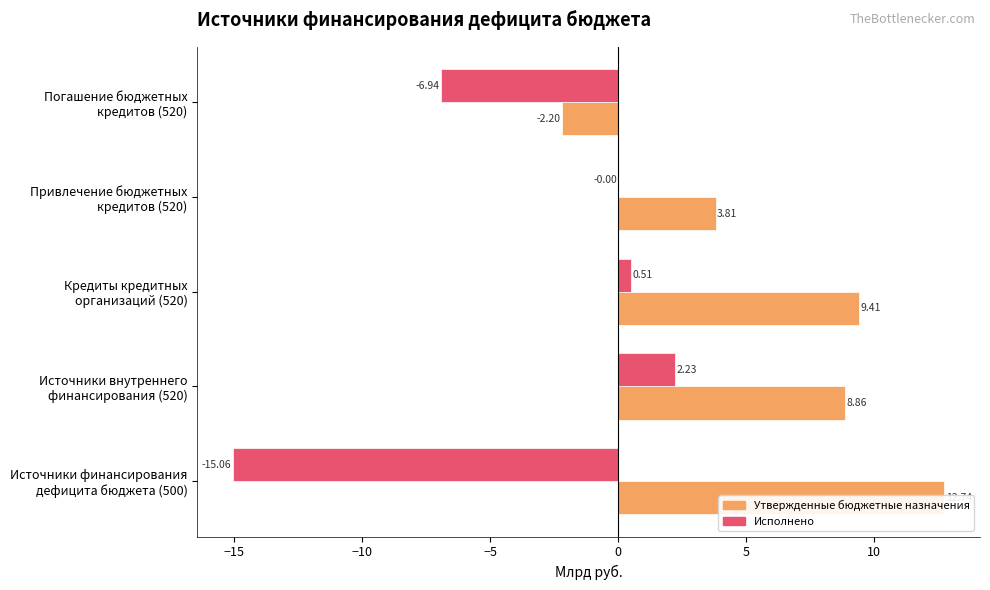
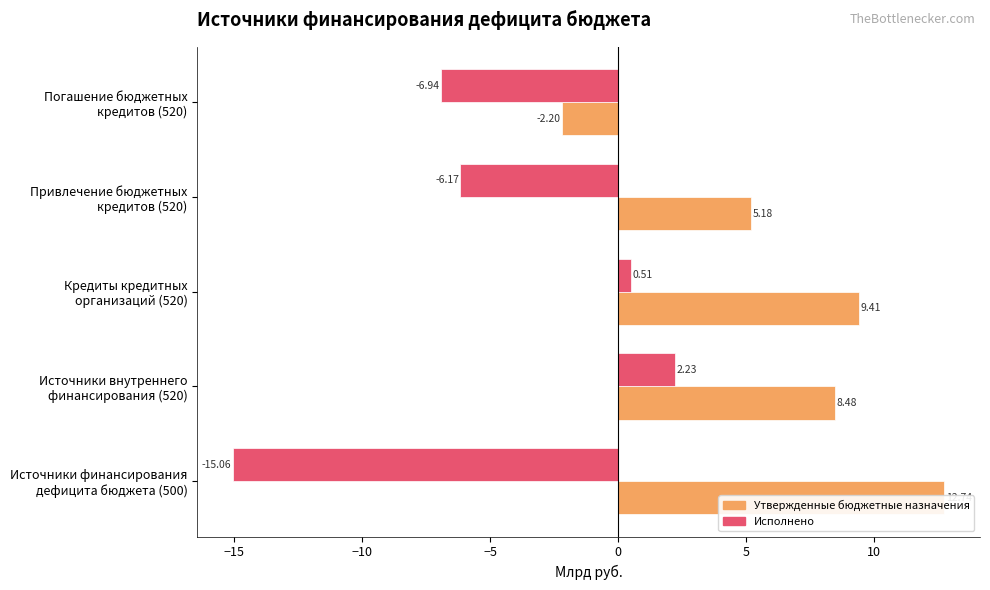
Исполнено, Привлечение бюджетных кредитов (520): -0.00 -> -6.17
Утвержденные бюджетные назначения, Привлечение бюджетных кредитов (520): 3.81 -> 5.18
Утвержденные бюджетные назначения, Источники внутреннего финансирования (520): 8.86 -> 8.48
